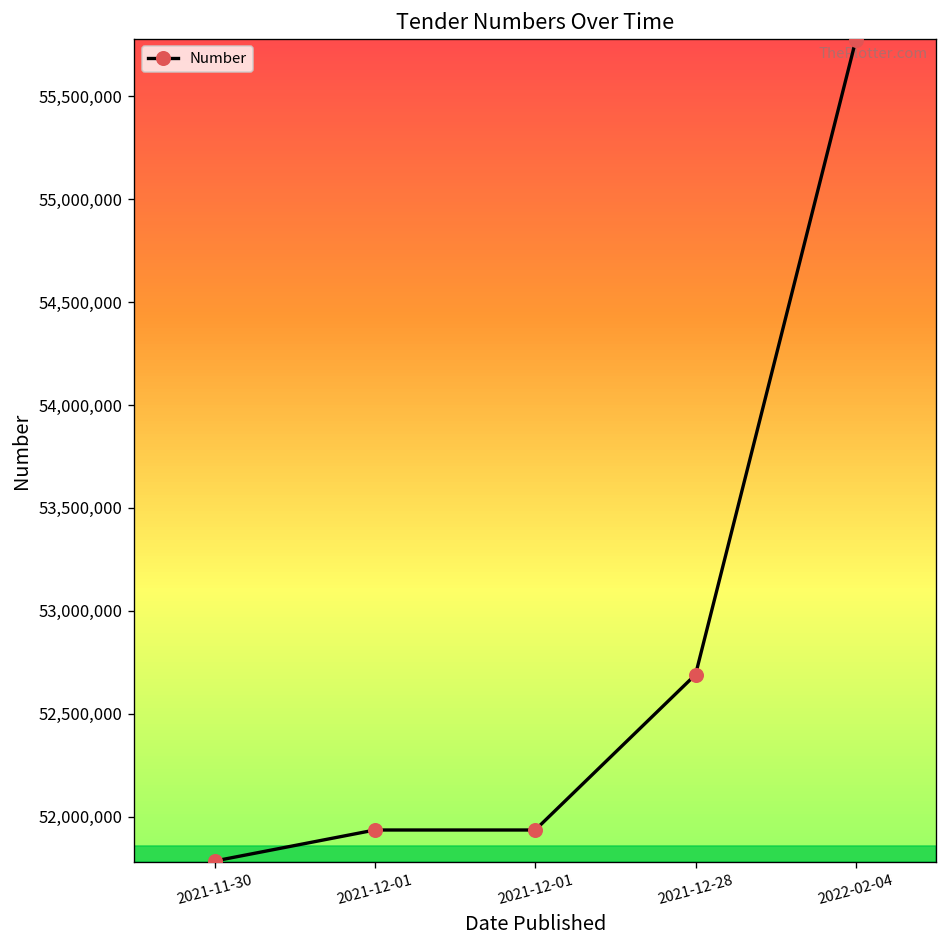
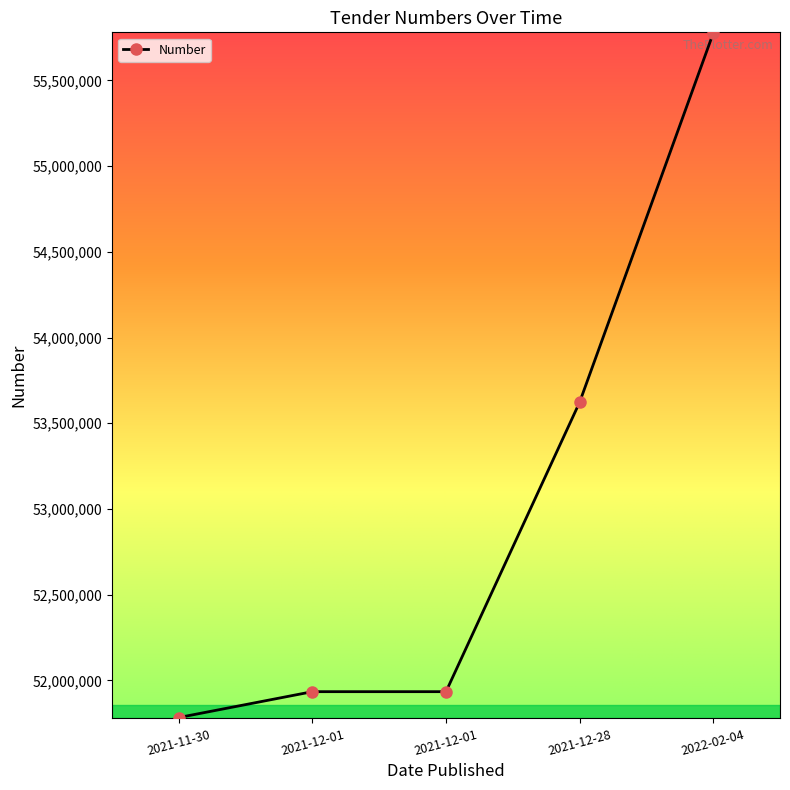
2021-12-28: 52,690,000 -> 53,620,000
